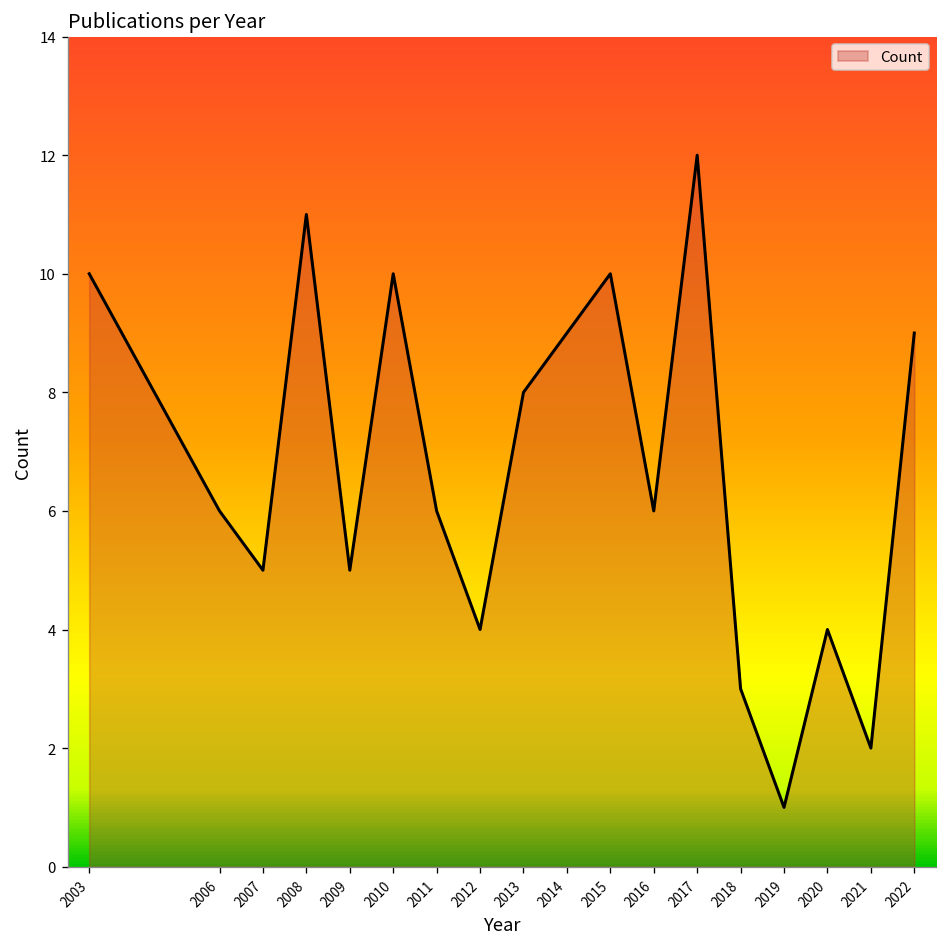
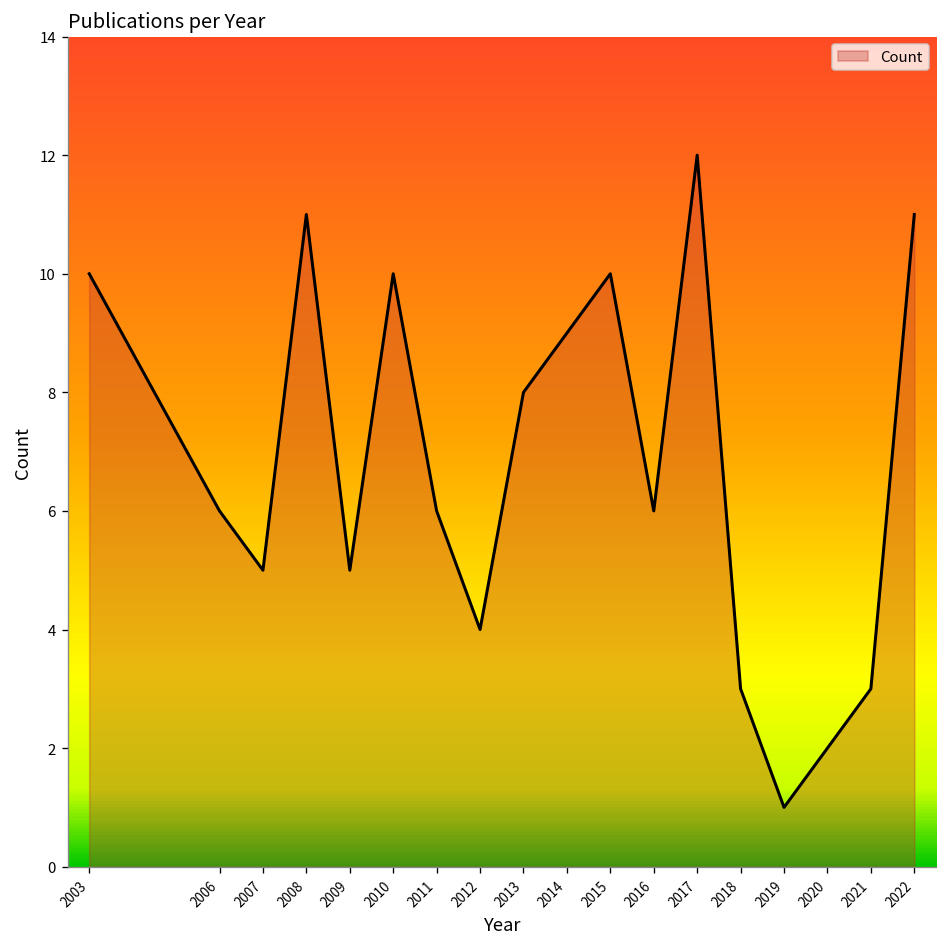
2020: 4 -> 2
2021: 2 -> 3
2022: 9 -> 11
